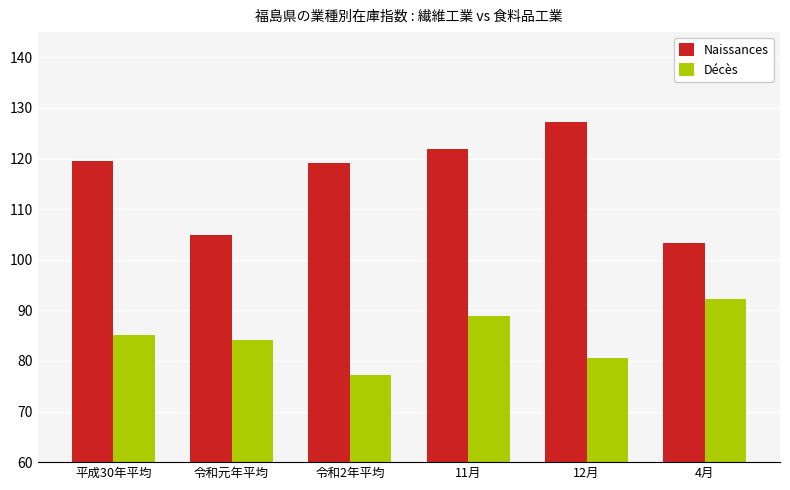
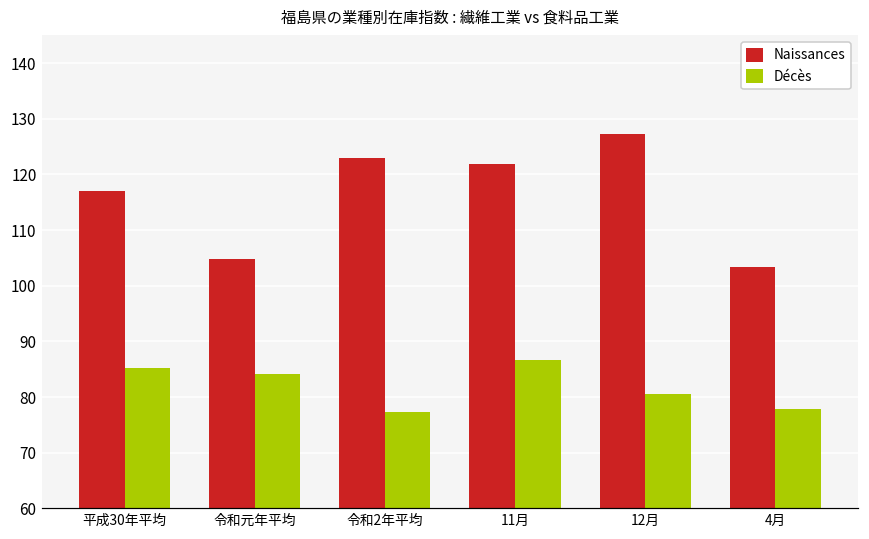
Naissances, 平成30年平均: 120 -> 117
Naissances, 令和2年平均: 119 -> 123
Décès, 11月: 89 -> 87
Décès, 4月: 92 -> 78
